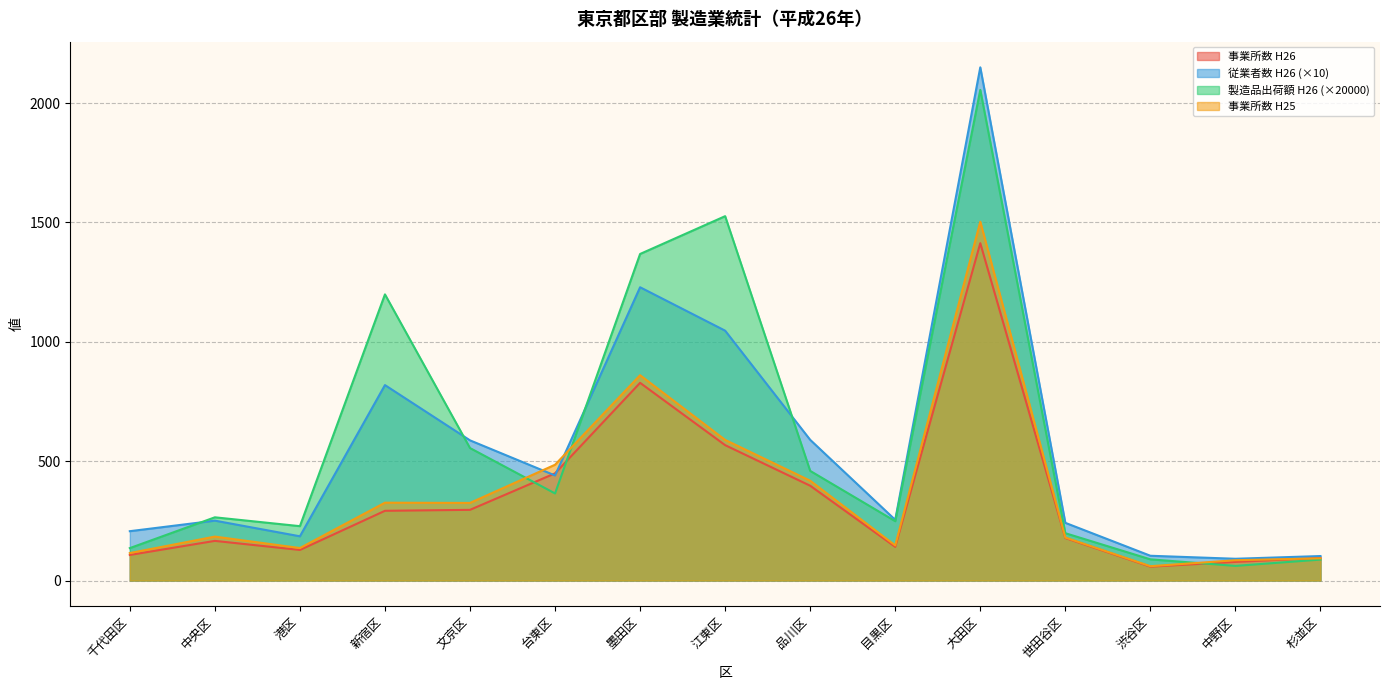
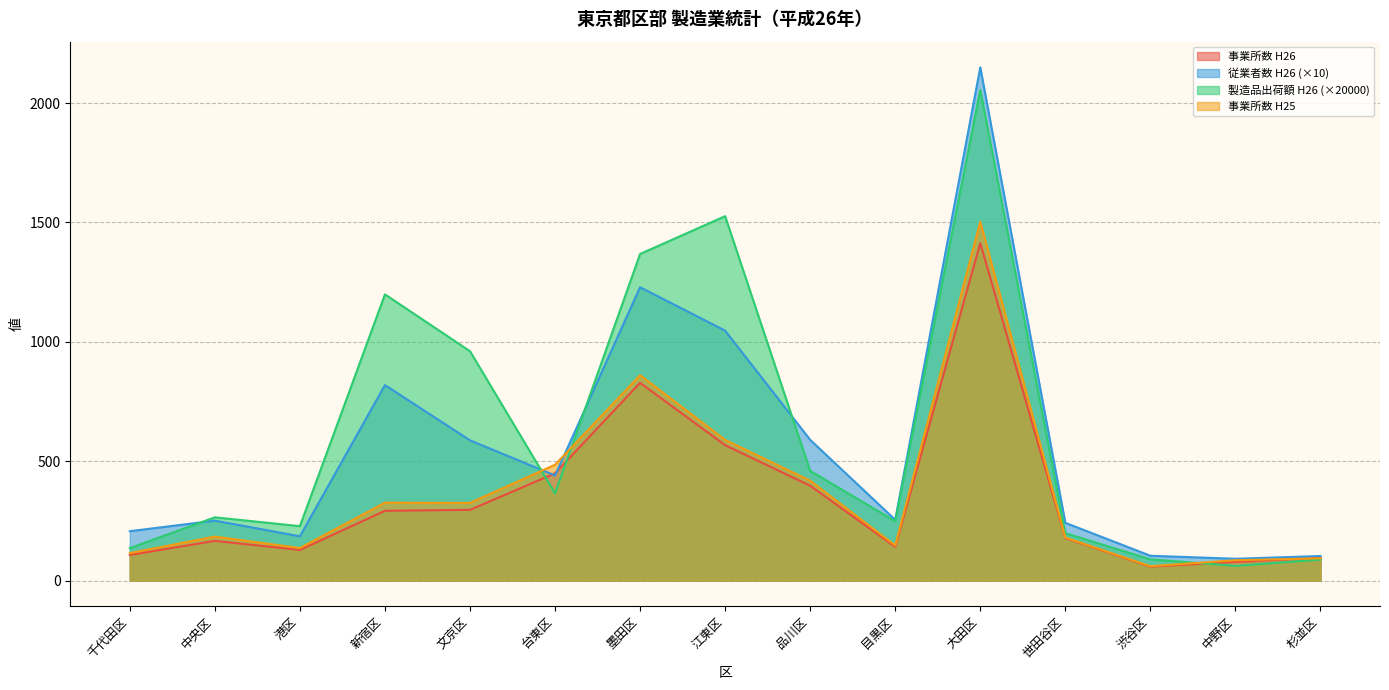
製造品出荷額 H26 (×20000), 文京区: 550 -> 960
